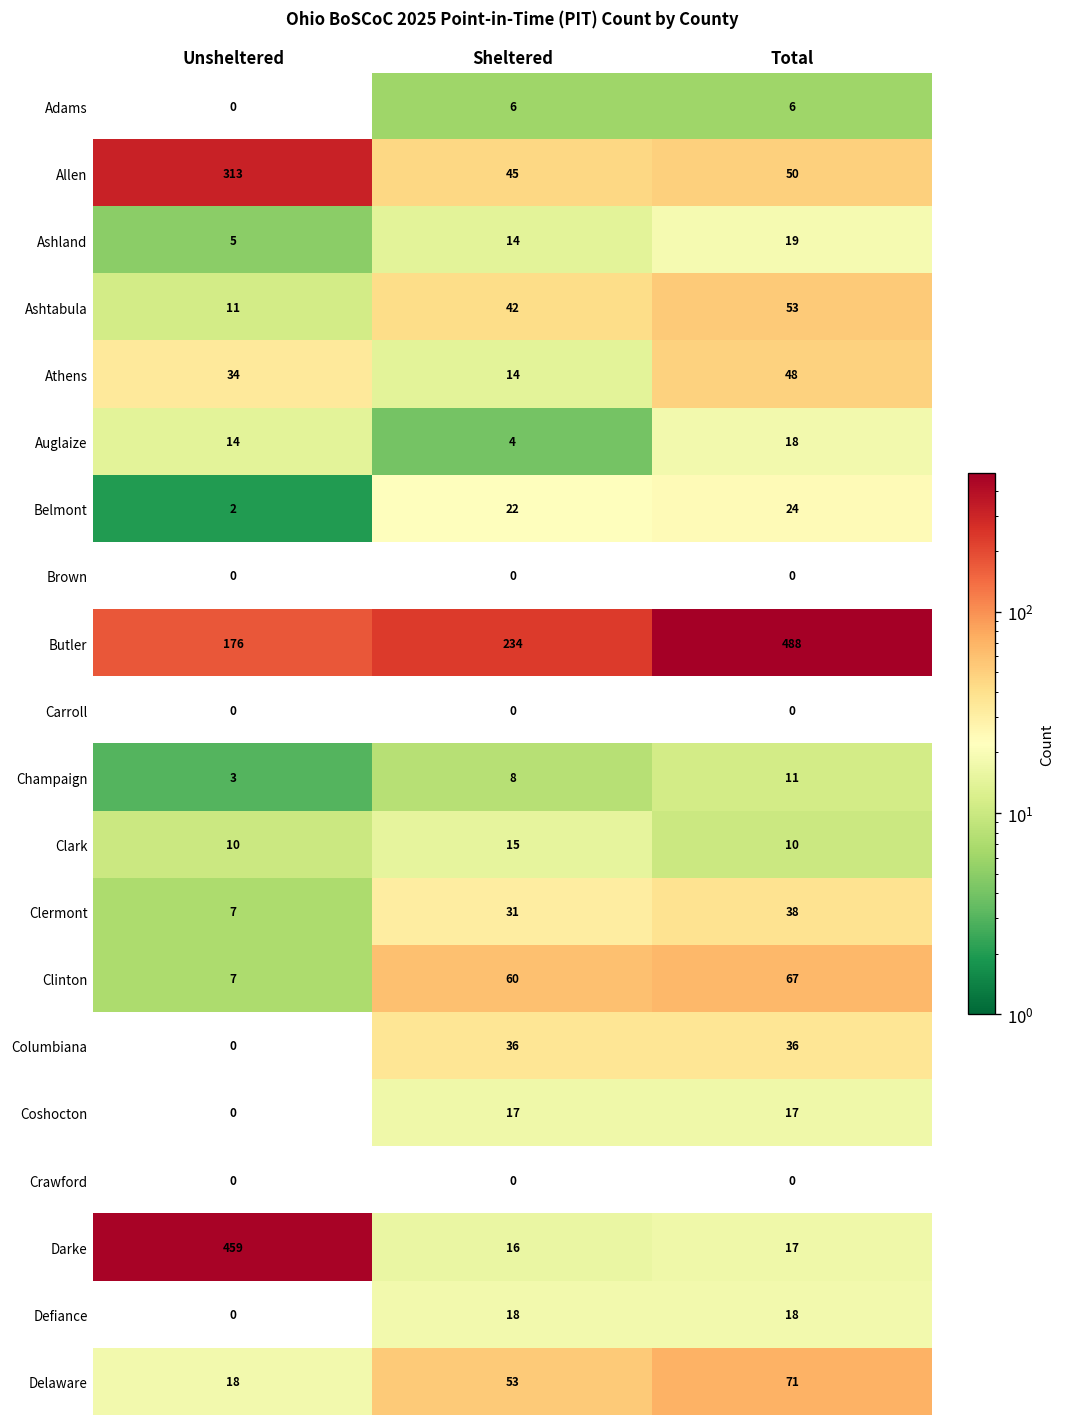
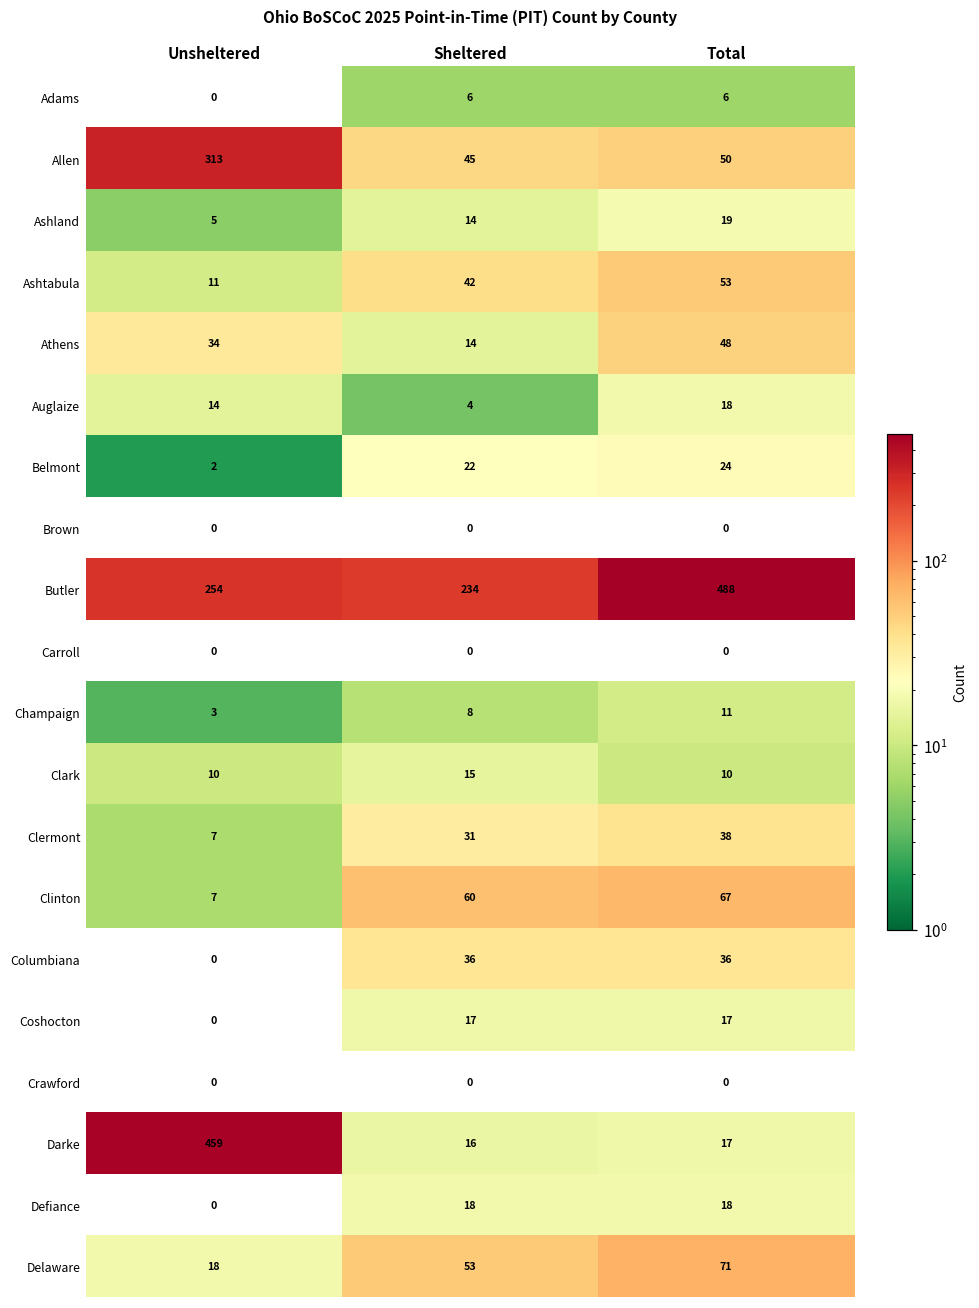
Butler, Unsheltered: 176 -> 254
